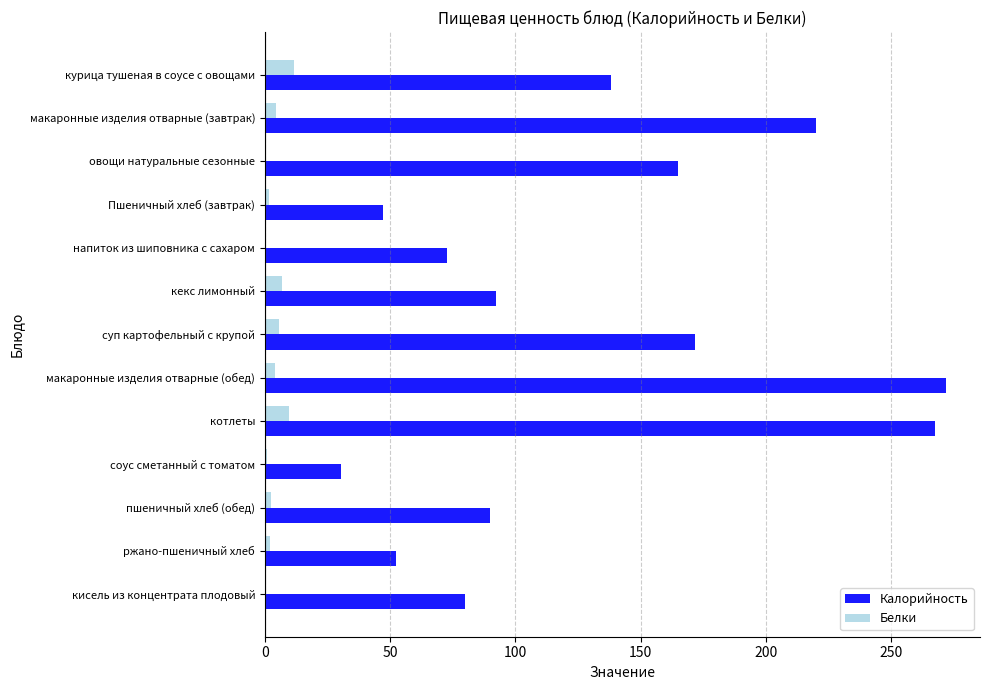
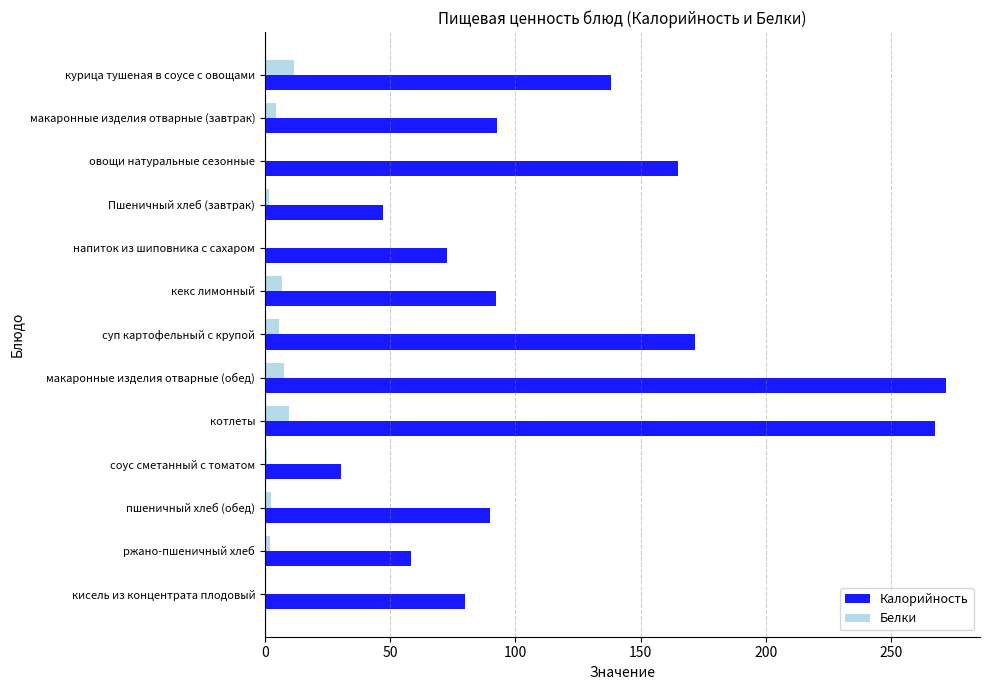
Калорийность, макаронные изделия отварные (завтрак): 220 -> 93
Белки, макаронные изделия отварные (обед): 4 -> 8
Калорийность, ржано-пшеничный хлеб: 52 -> 58
